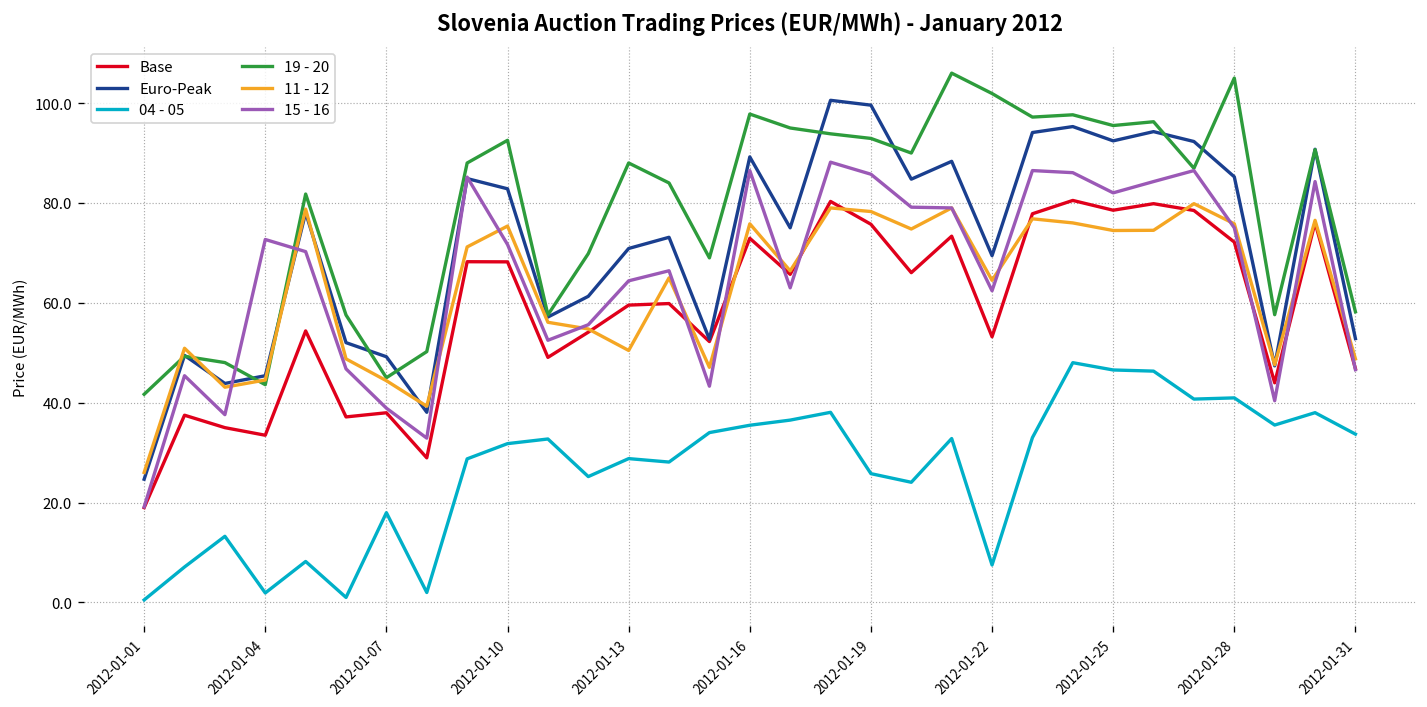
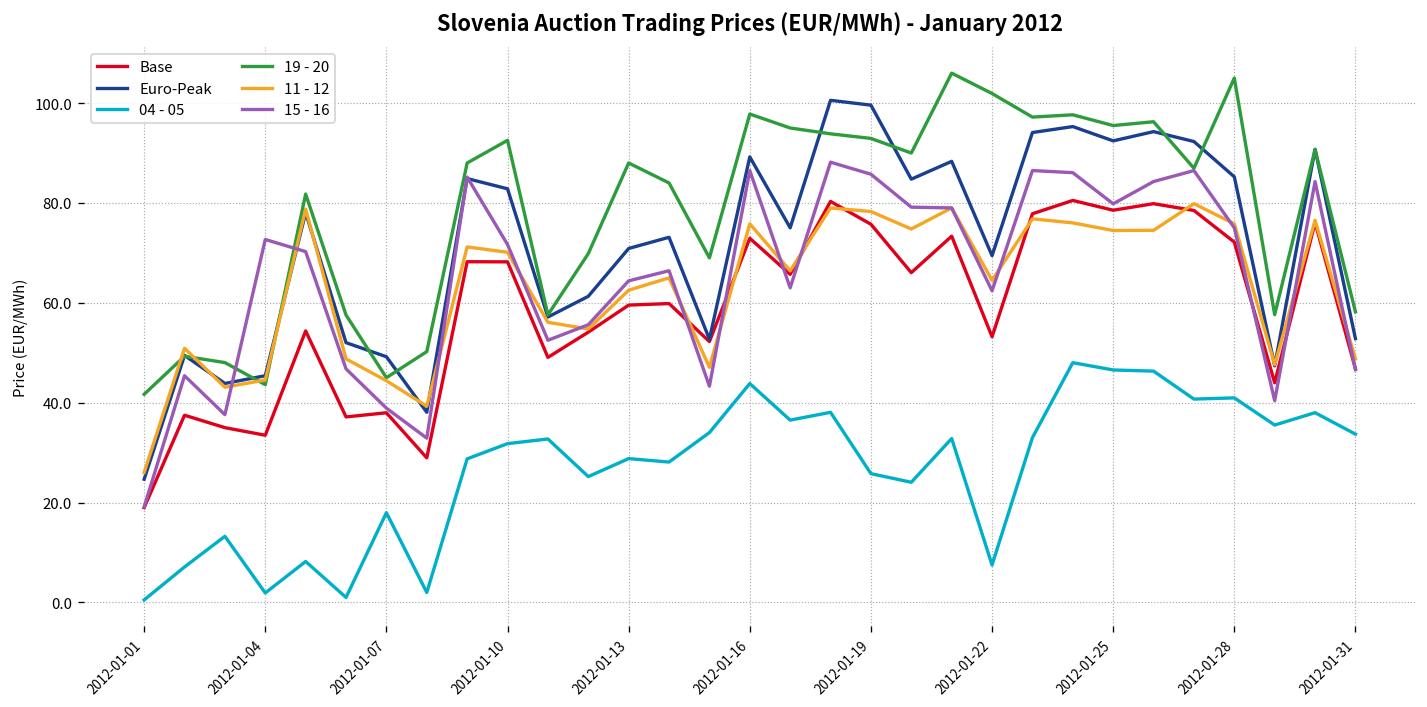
11 - 12, 2012-01-10: 75 -> 70
11 - 12, 2012-01-13: 50 -> 63
04 - 05, 2012-01-16: 35 -> 44
15 - 16, 2012-01-25: 82 -> 80
